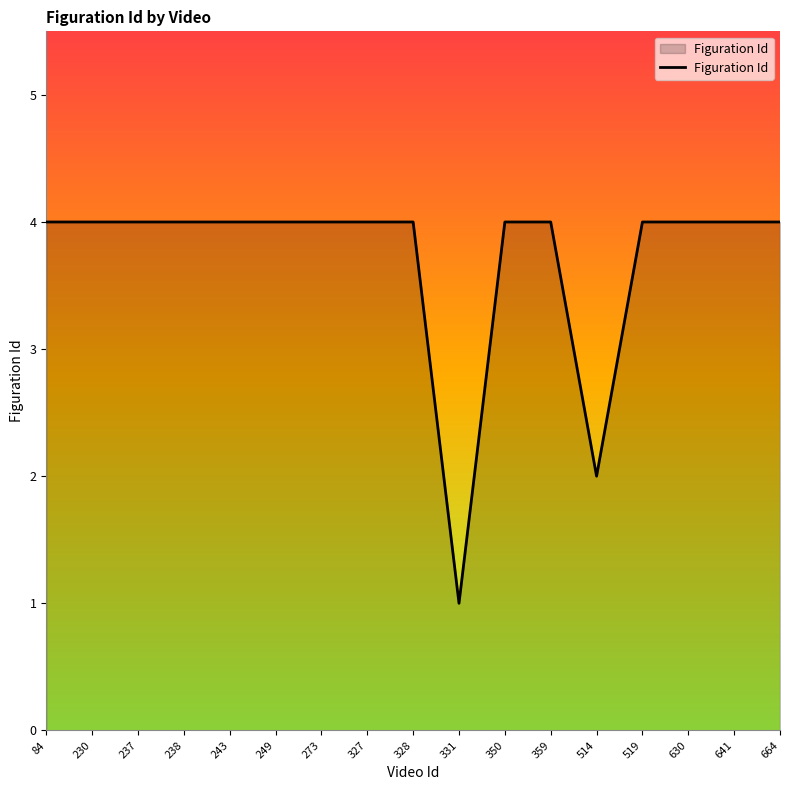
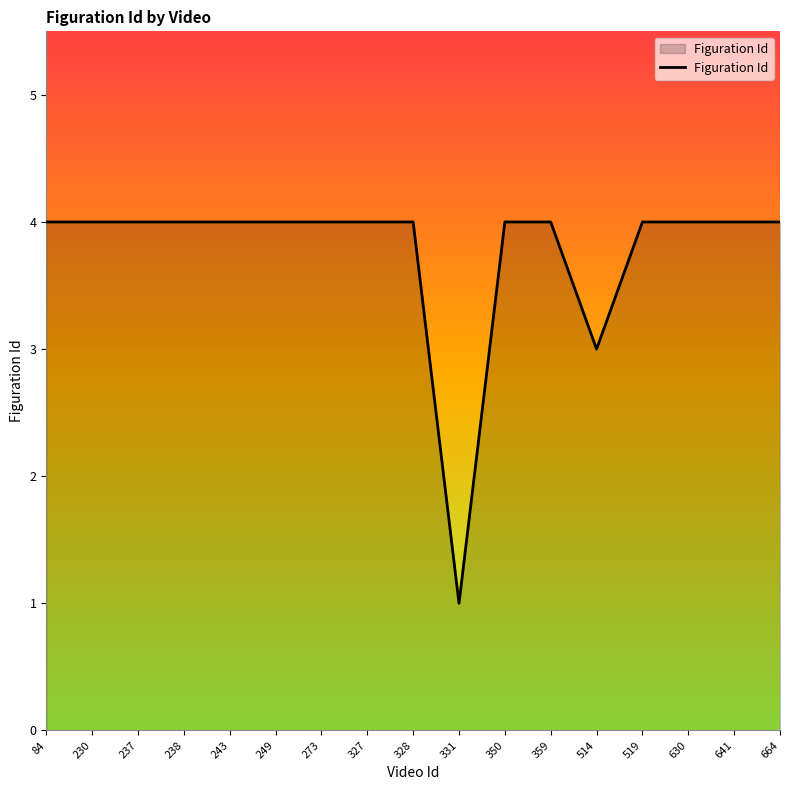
514: 2 -> 3
